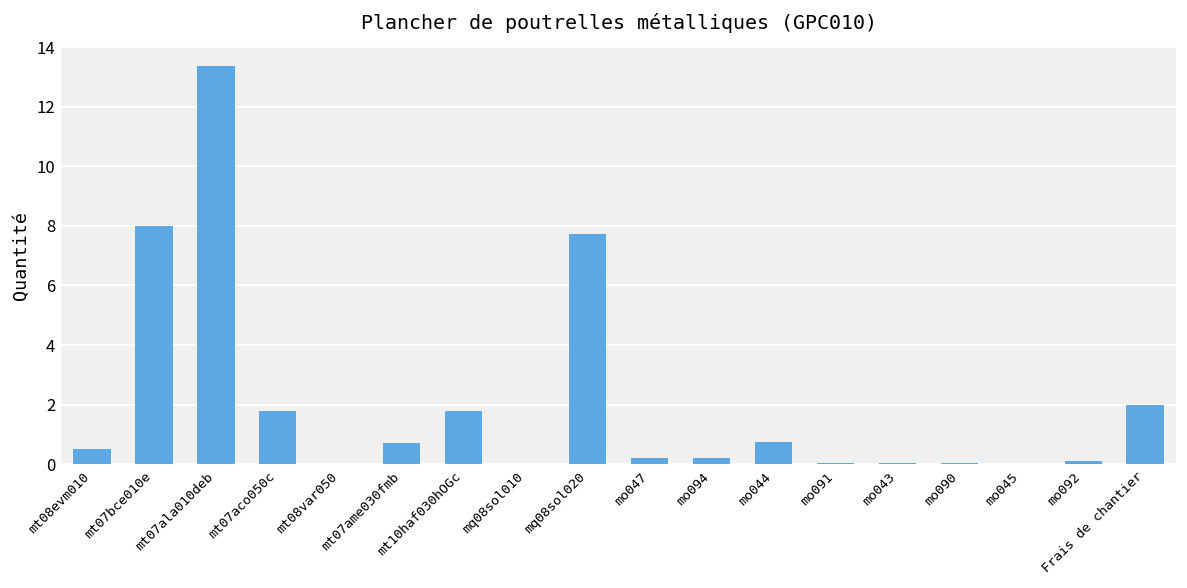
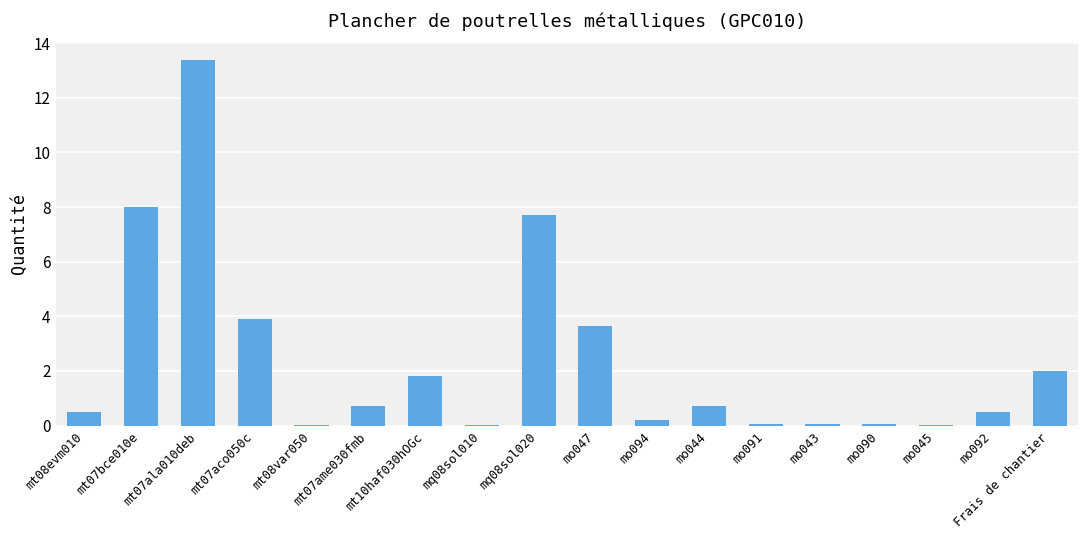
mt07aco050c: 1.8 -> 3.9
mo047: 0.2 -> 3.7
mo092: 0.1 -> 0.5
